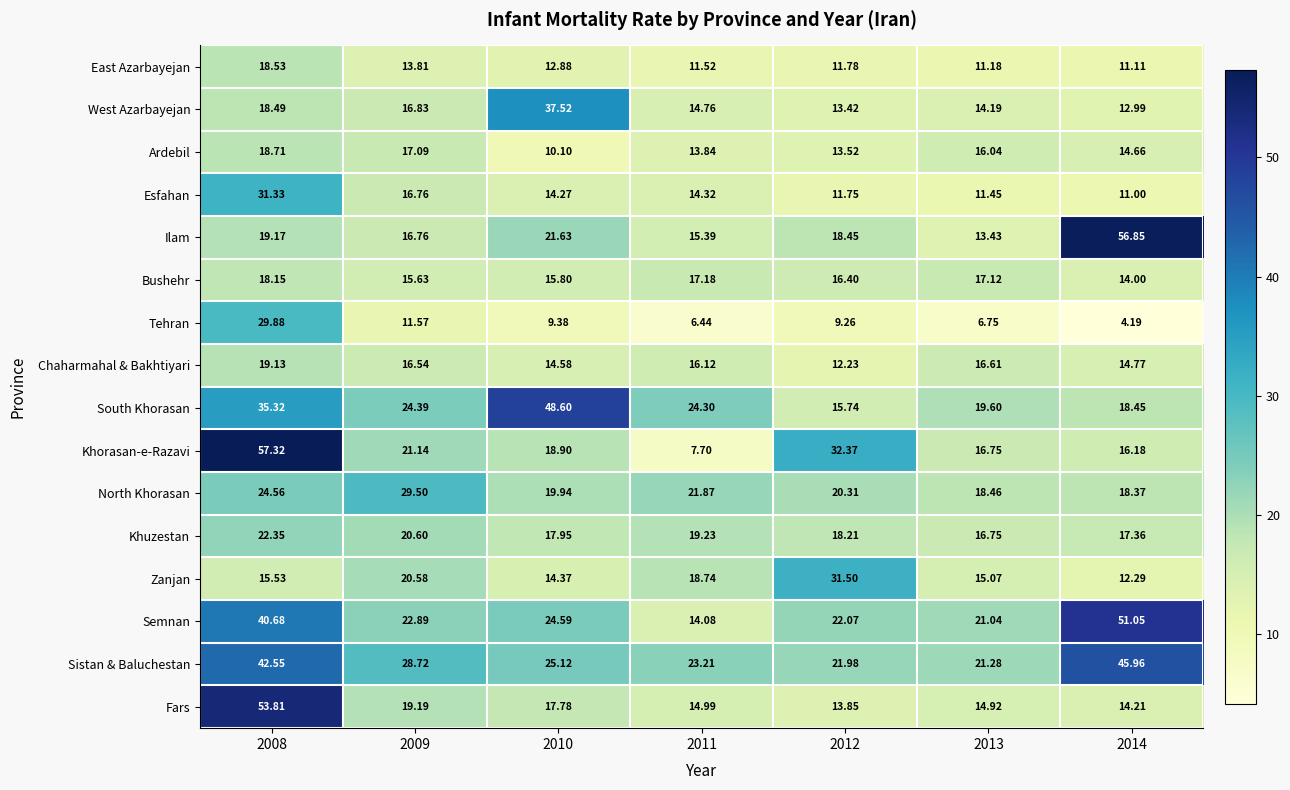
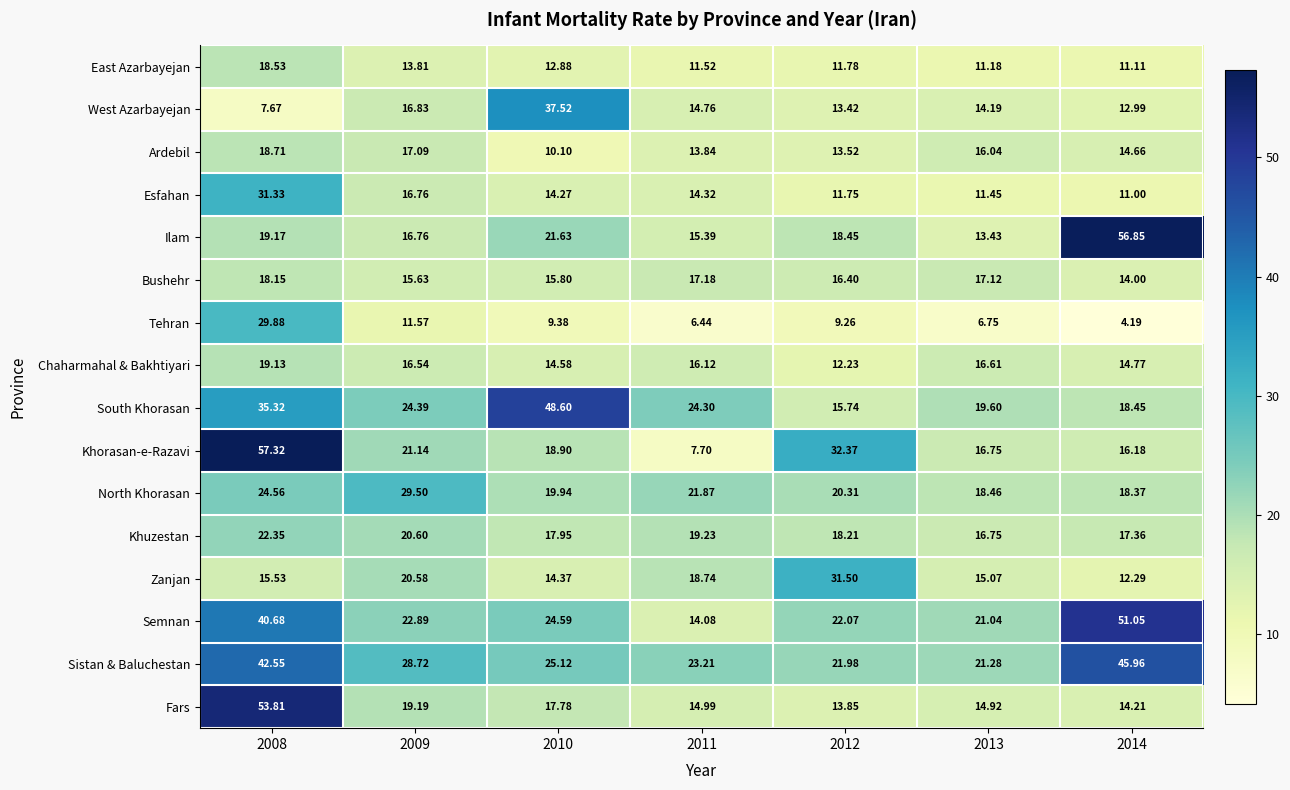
West Azarbayejan, 2008: 18.49 -> 7.67
